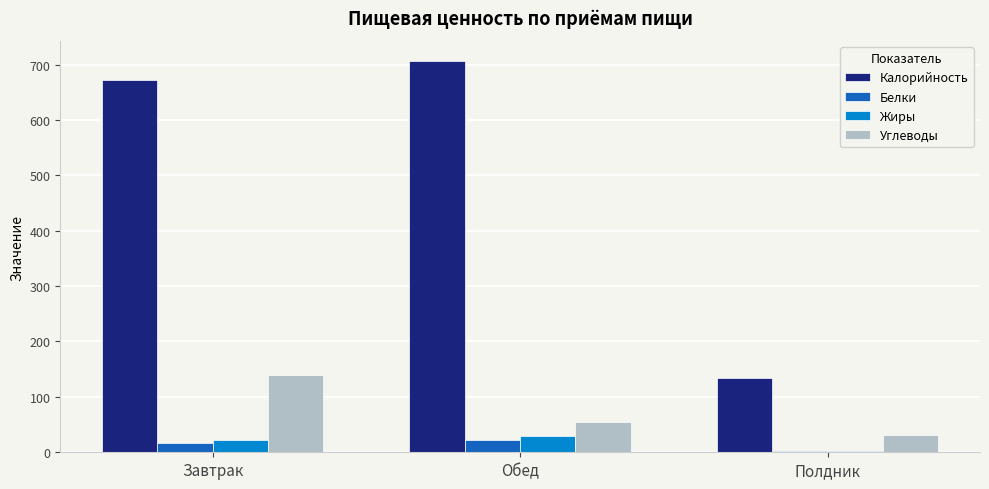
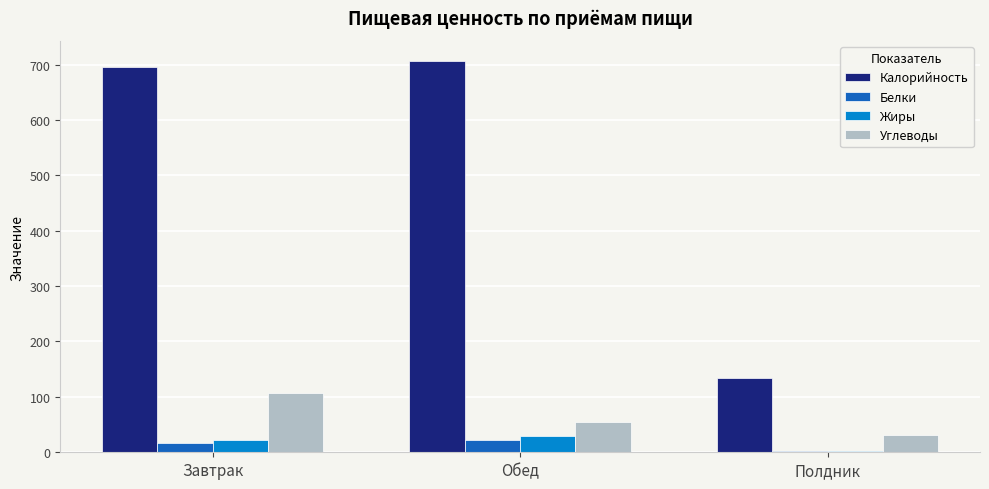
Калорийность, Завтрак: 670 -> 700
Углеводы, Завтрак: 140 -> 110
